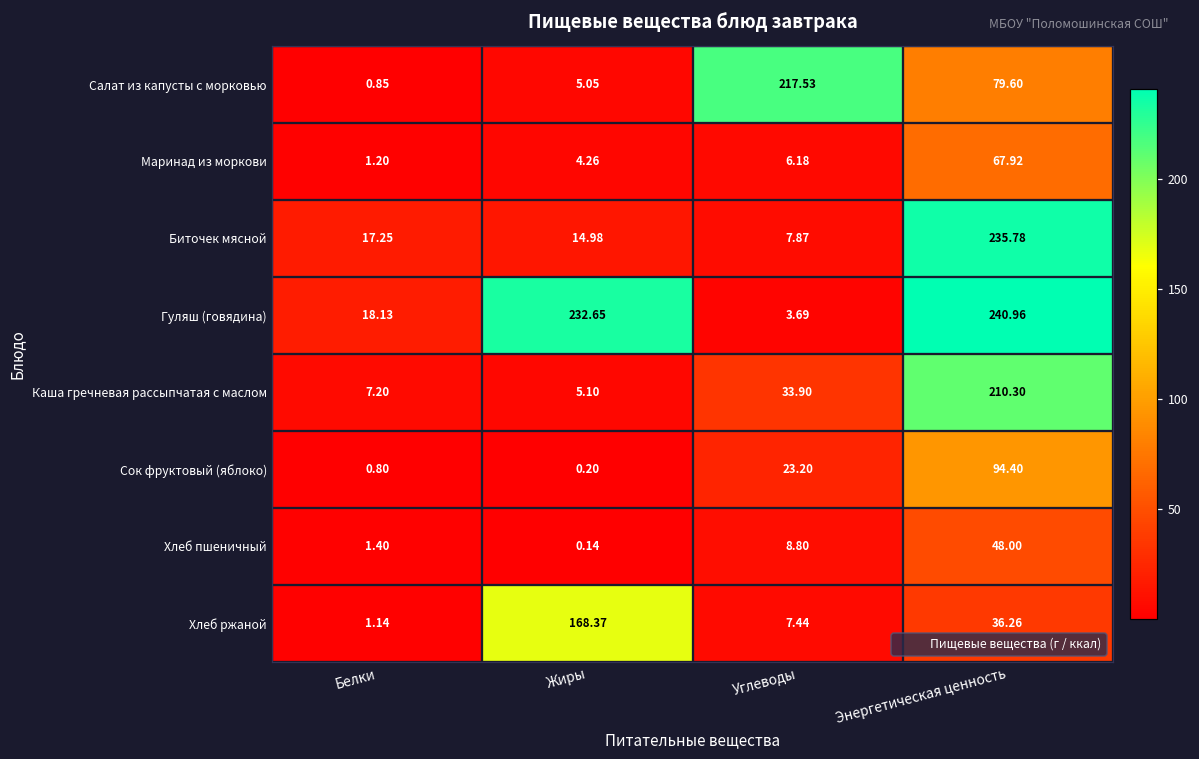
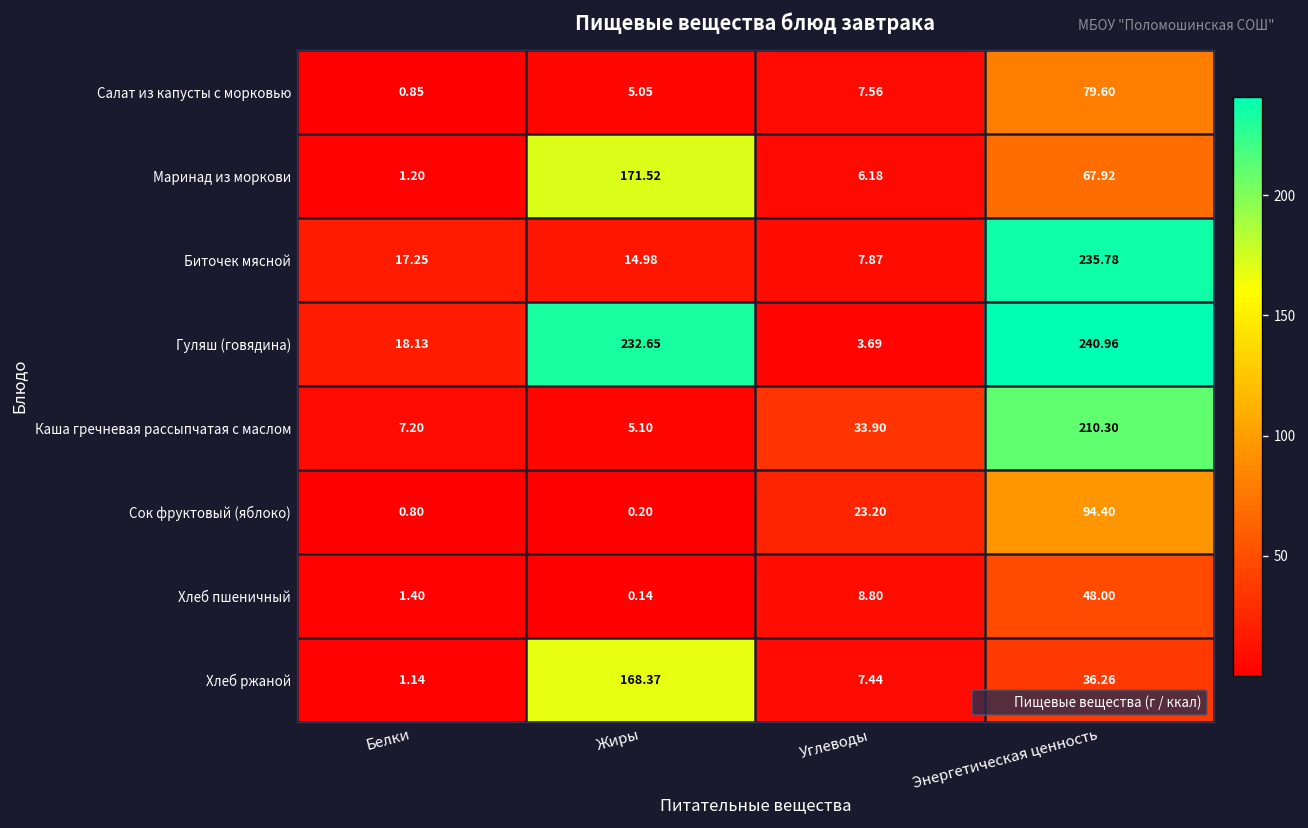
Салат из капусты с морковью, Углеводы: 217.53 -> 7.56
Маринад из моркови, Жиры: 4.26 -> 171.52
